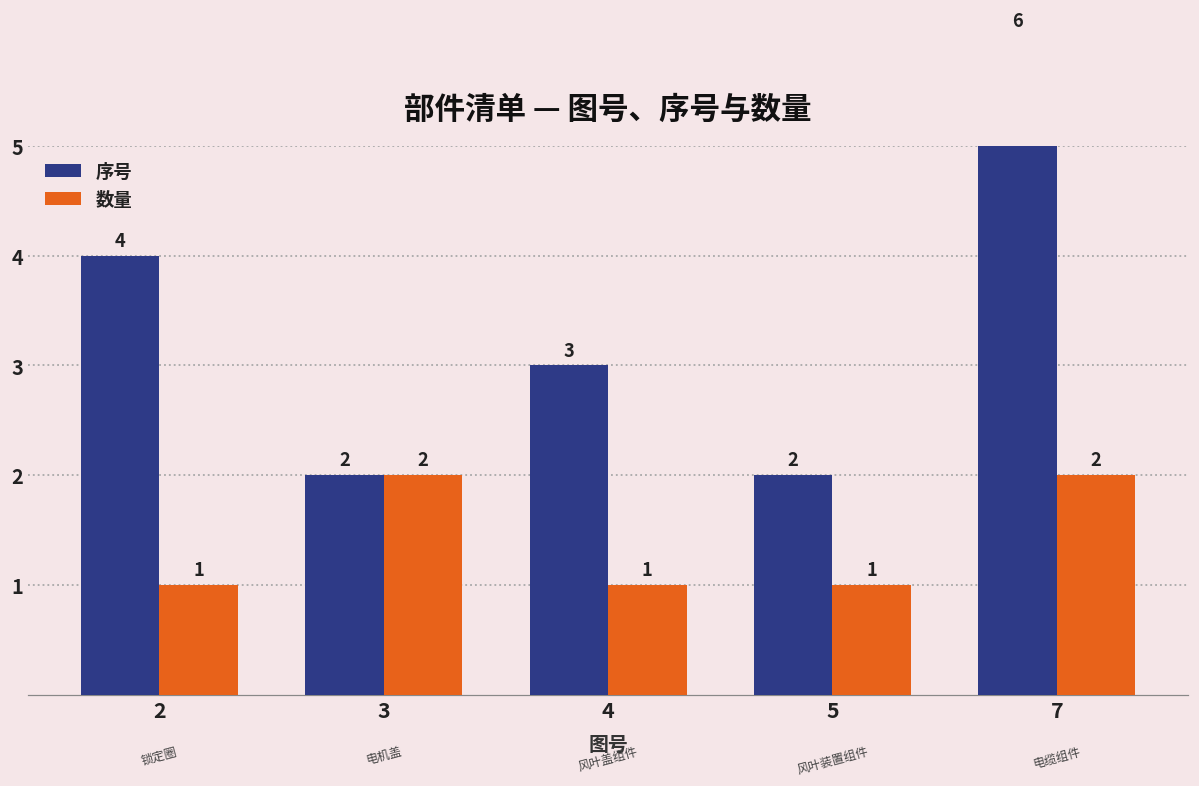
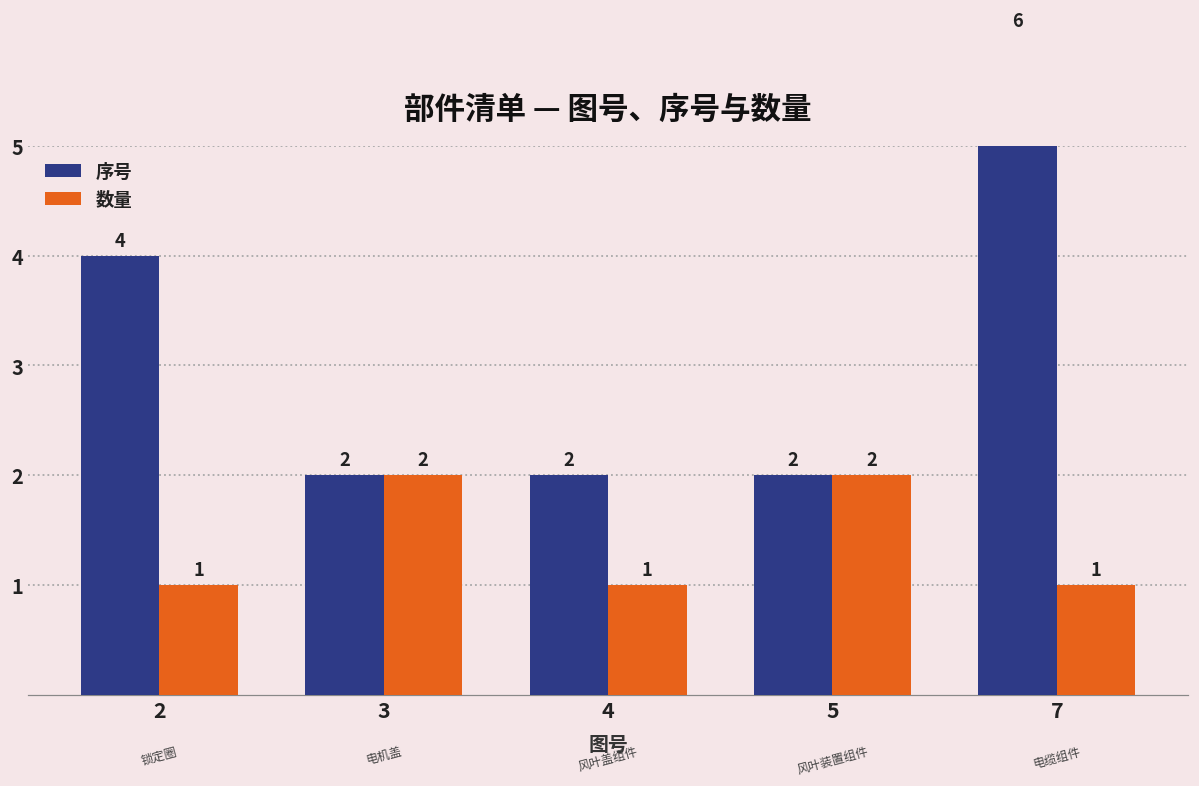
序号, 4: 3 -> 2
数量, 5: 1 -> 2
数量, 7: 2 -> 1
